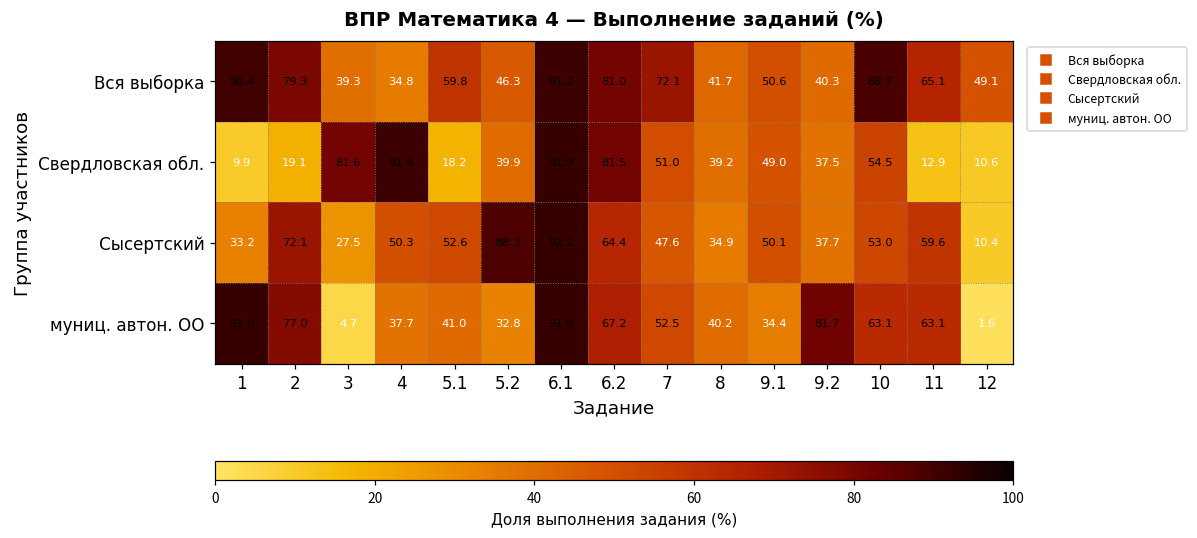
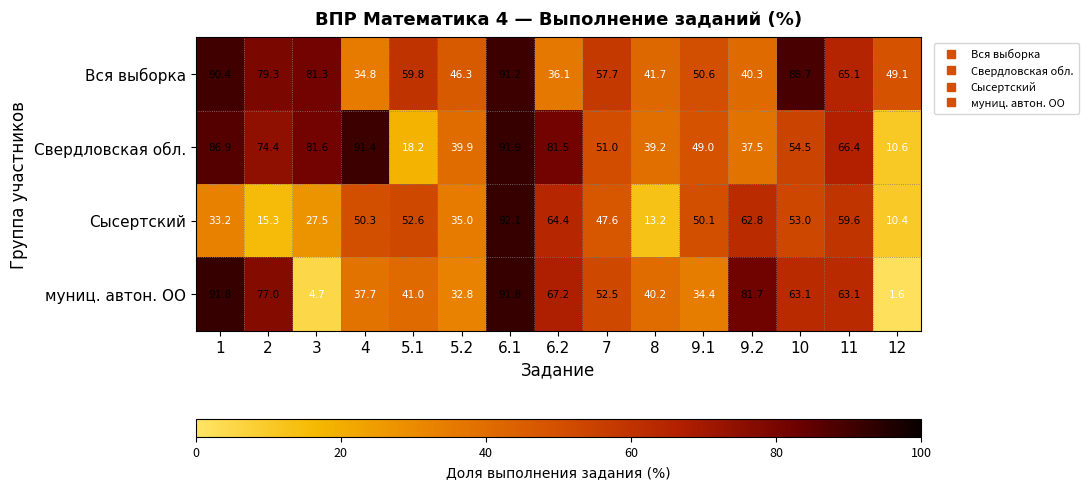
Вся выборка, 3: 39.3 -> 81.3
Вся выборка, 6.2: 81.0 -> 36.1
Вся выборка, 7: 72.1 -> 57.7
Свердловская обл., 1: 9.9 -> 86.9
Свердловская обл., 2: 19.1 -> 74.4
Свердловская обл., 11: 12.9 -> 66.4
Сысертский, 2: 72.1 -> 15.3
Сысертский, 5.2: 88.3 -> 35.0
Сысертский, 8: 34.9 -> 13.2
Сысертский, 9.2: 37.7 -> 62.8
